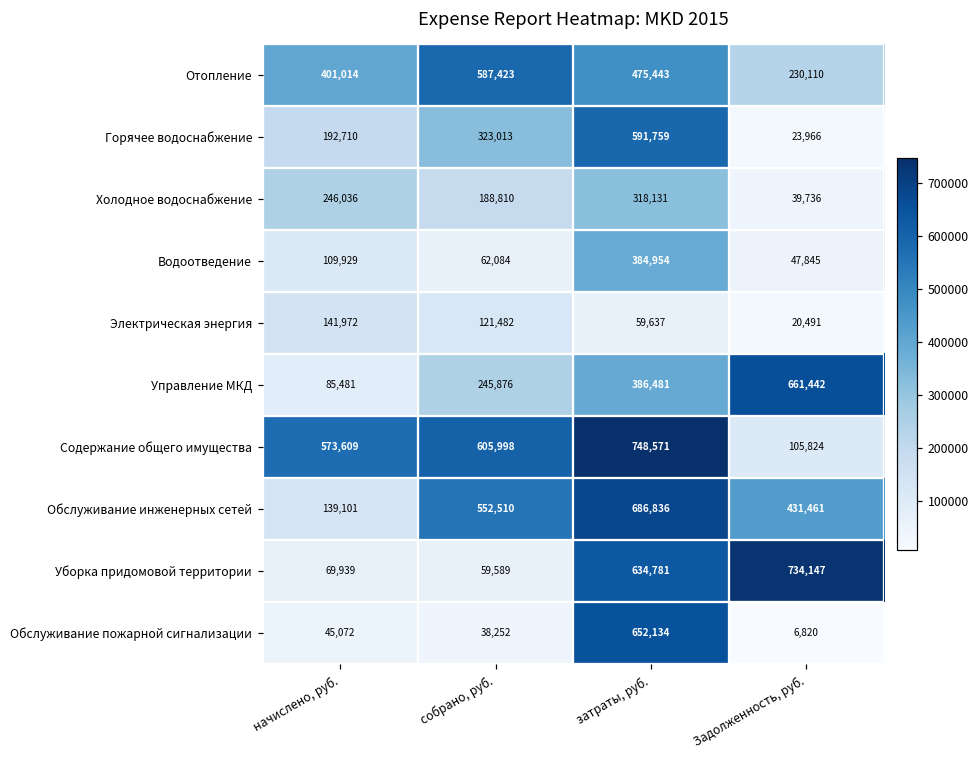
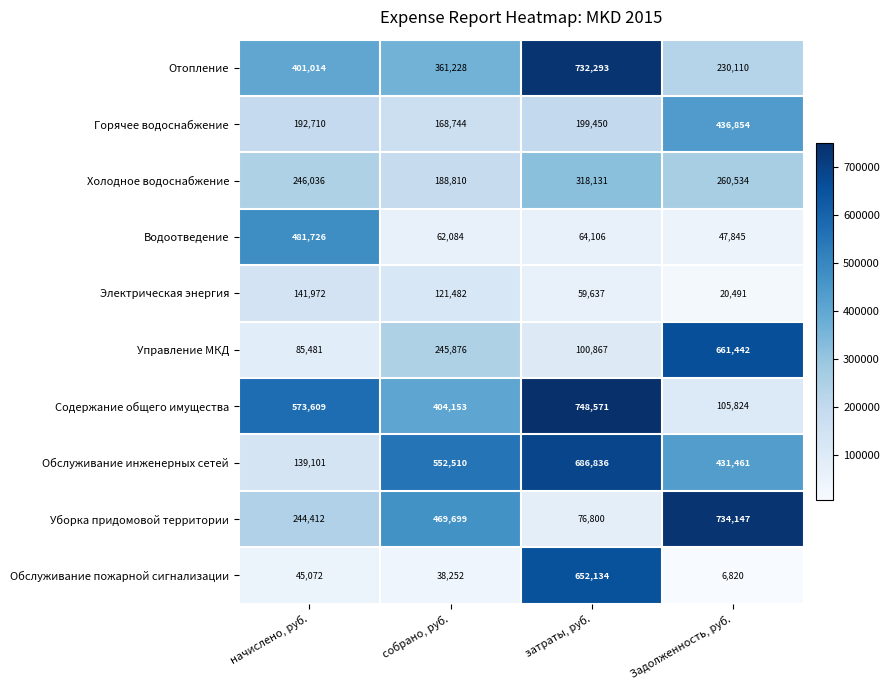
Отопление, собрано, руб.: 587,423 -> 361,228
Отопление, затраты, руб.: 475,443 -> 732,293
Горячее водоснабжение, собрано, руб.: 323,013 -> 168,744
Горячее водоснабжение, затраты, руб.: 591,759 -> 199,450
Горячее водоснабжение, Задолженность, руб.: 23,966 -> 436,854
Холодное водоснабжение, Задолженность, руб.: 39,736 -> 260,534
Водоотведение, начислено, руб.: 109,929 -> 481,726
Водоотведение, затраты, руб.: 384,954 -> 64,106
Управление МКД, затраты, руб.: 386,481 -> 100,867
Содержание общего имущества, собрано, руб.: 605,998 -> 404,153
Уборка придомовой территории, начислено, руб.: 69,939 -> 244,412
Уборка придомовой территории, собрано, руб.: 59,589 -> 469,699
Уборка придомовой территории, затраты, руб.: 634,781 -> 76,800
